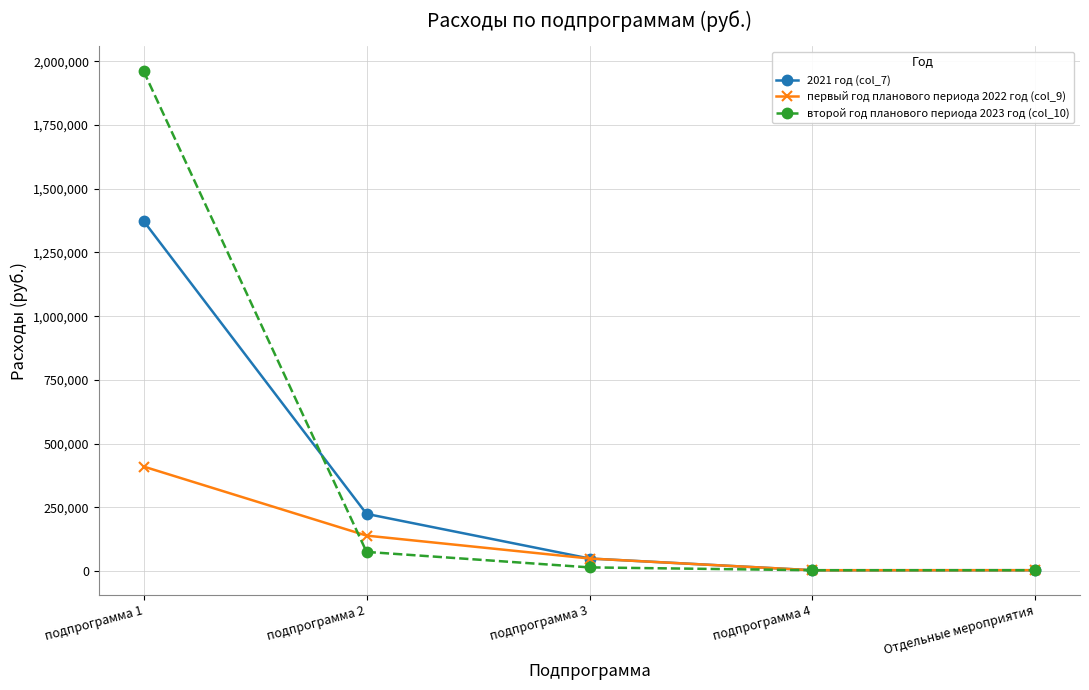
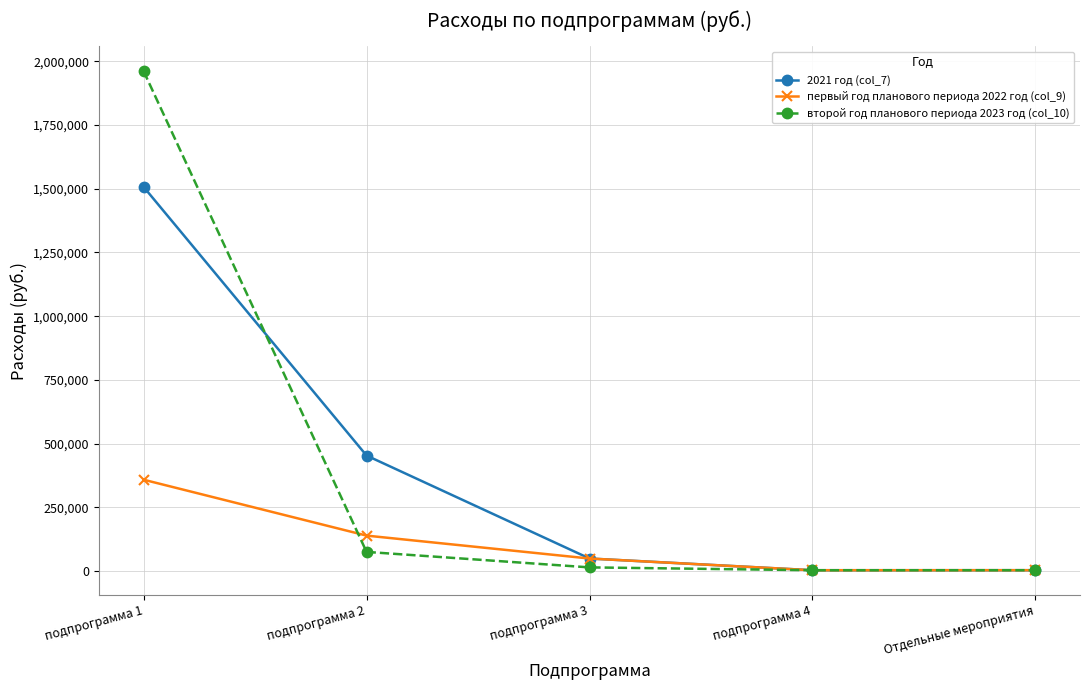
2021 год (col_7), подпрограмма 1: 1,370,000 -> 1,510,000
первый год планового периода 2022 год (col_9), подпрограмма 1: 410,000 -> 360,000
2021 год (col_7), подпрограмма 2: 220,000 -> 450,000
